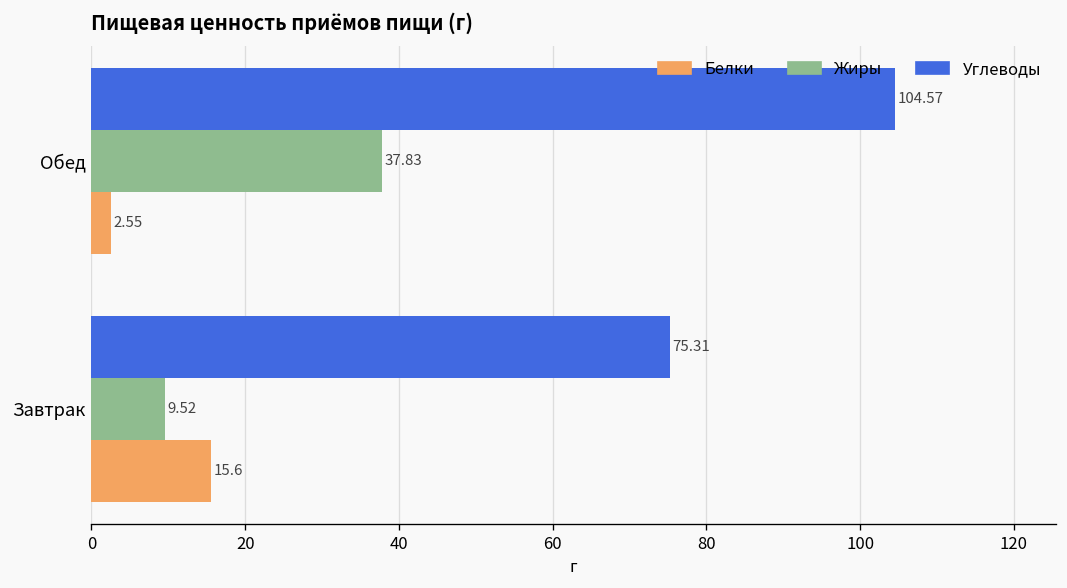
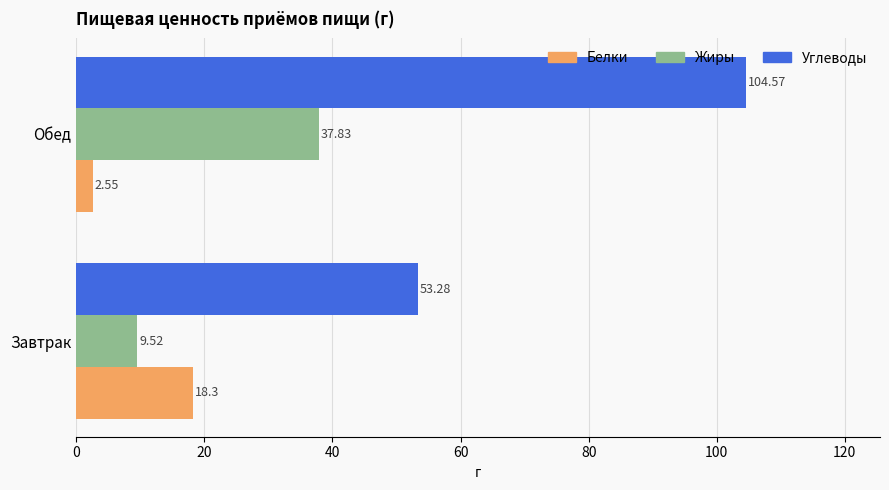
Углеводы, Завтрак: 75.31 -> 53.28
Белки, Завтрак: 15.6 -> 18.3
